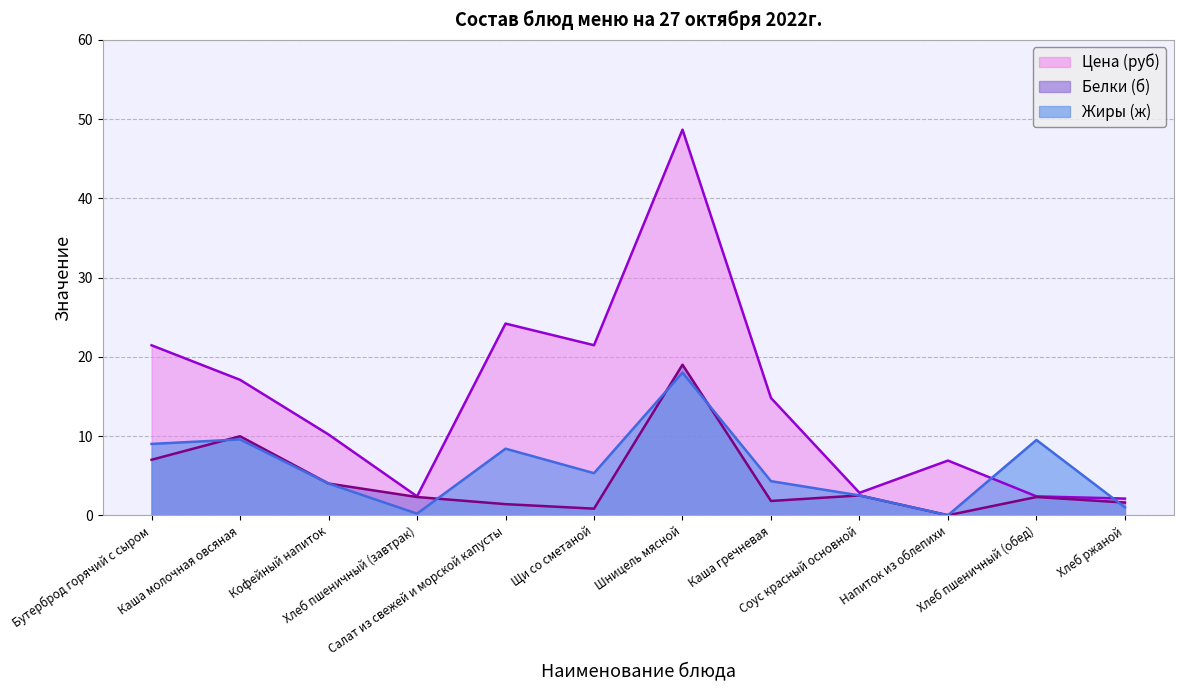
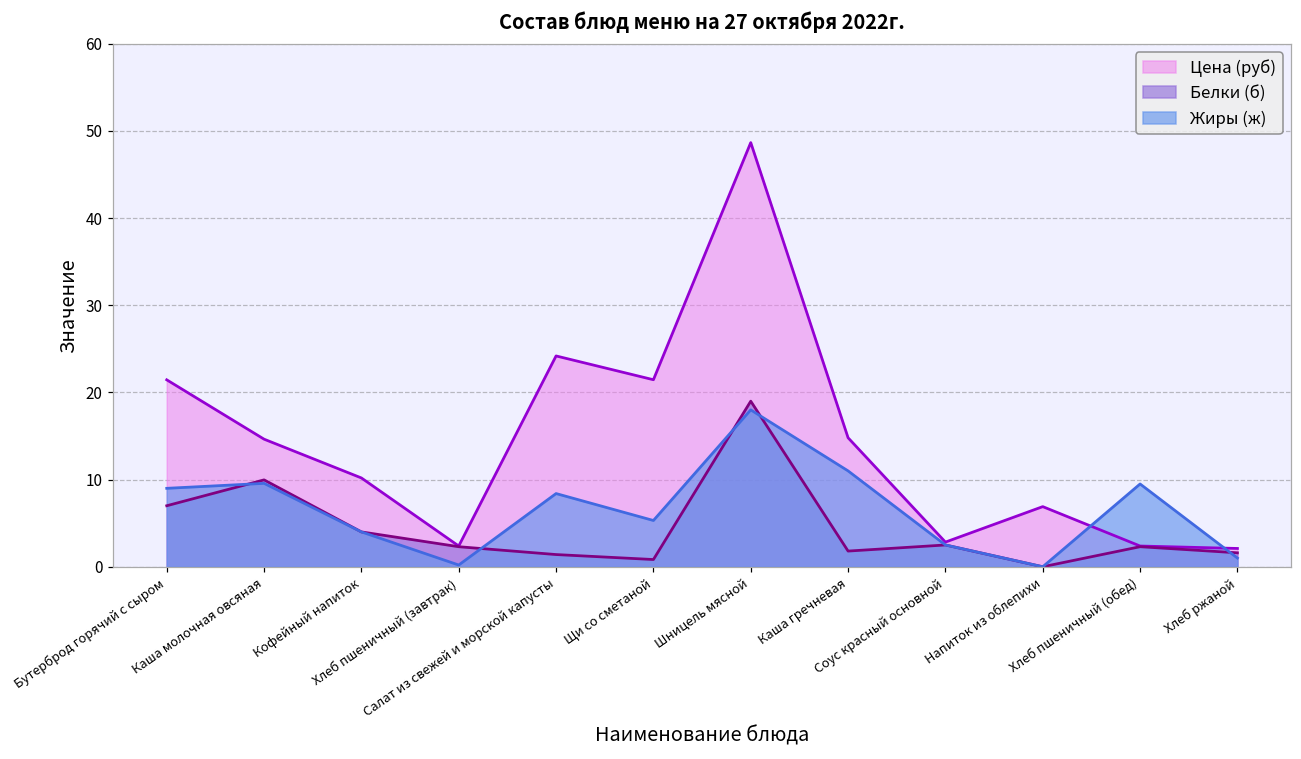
Цена (руб), Каша молочная овсяная: 17 -> 15
Жиры (ж), Каша гречневая: 4 -> 11
